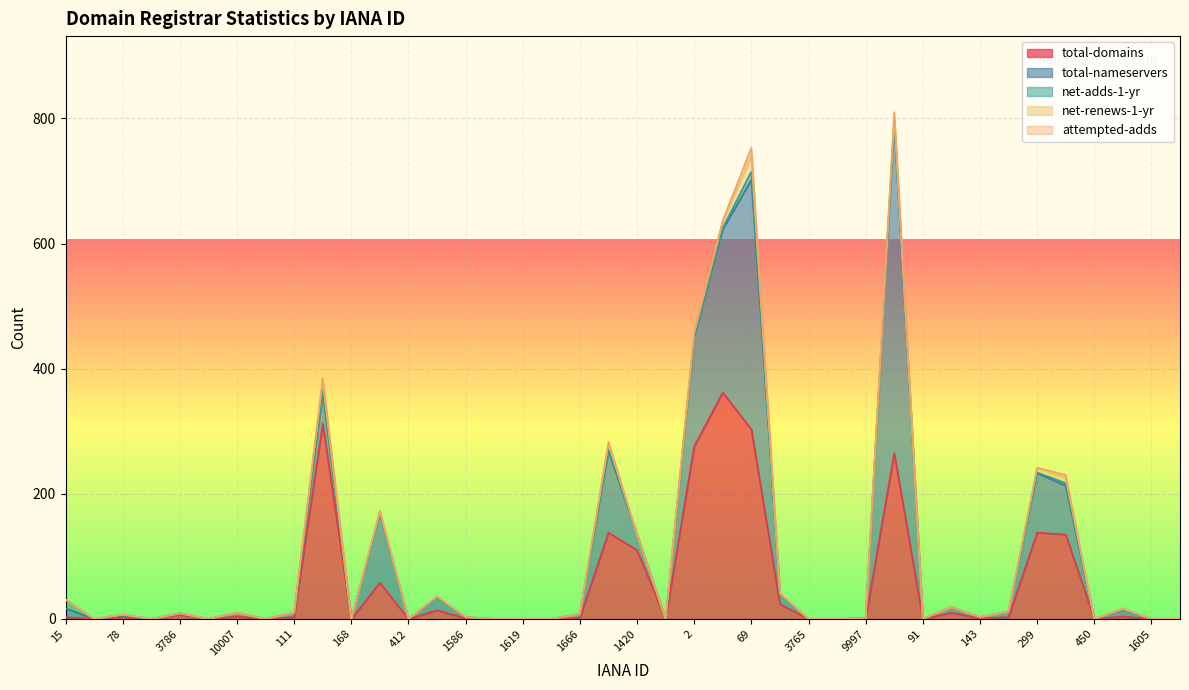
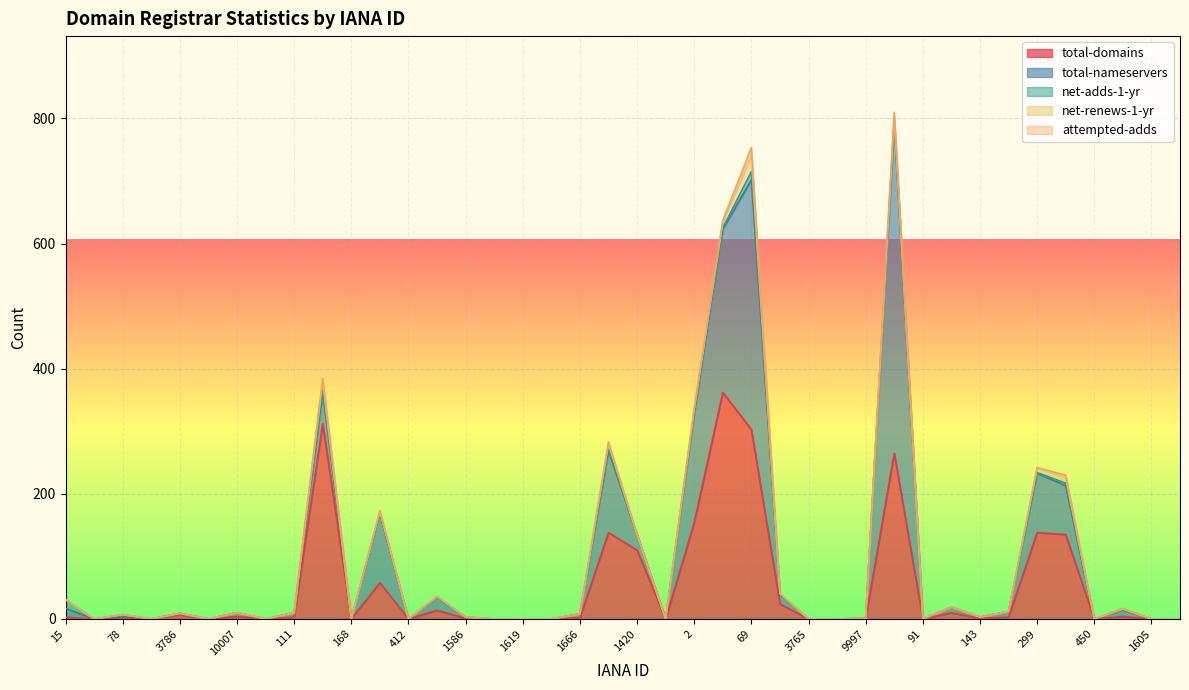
total-domains, 2: 280 -> 150
